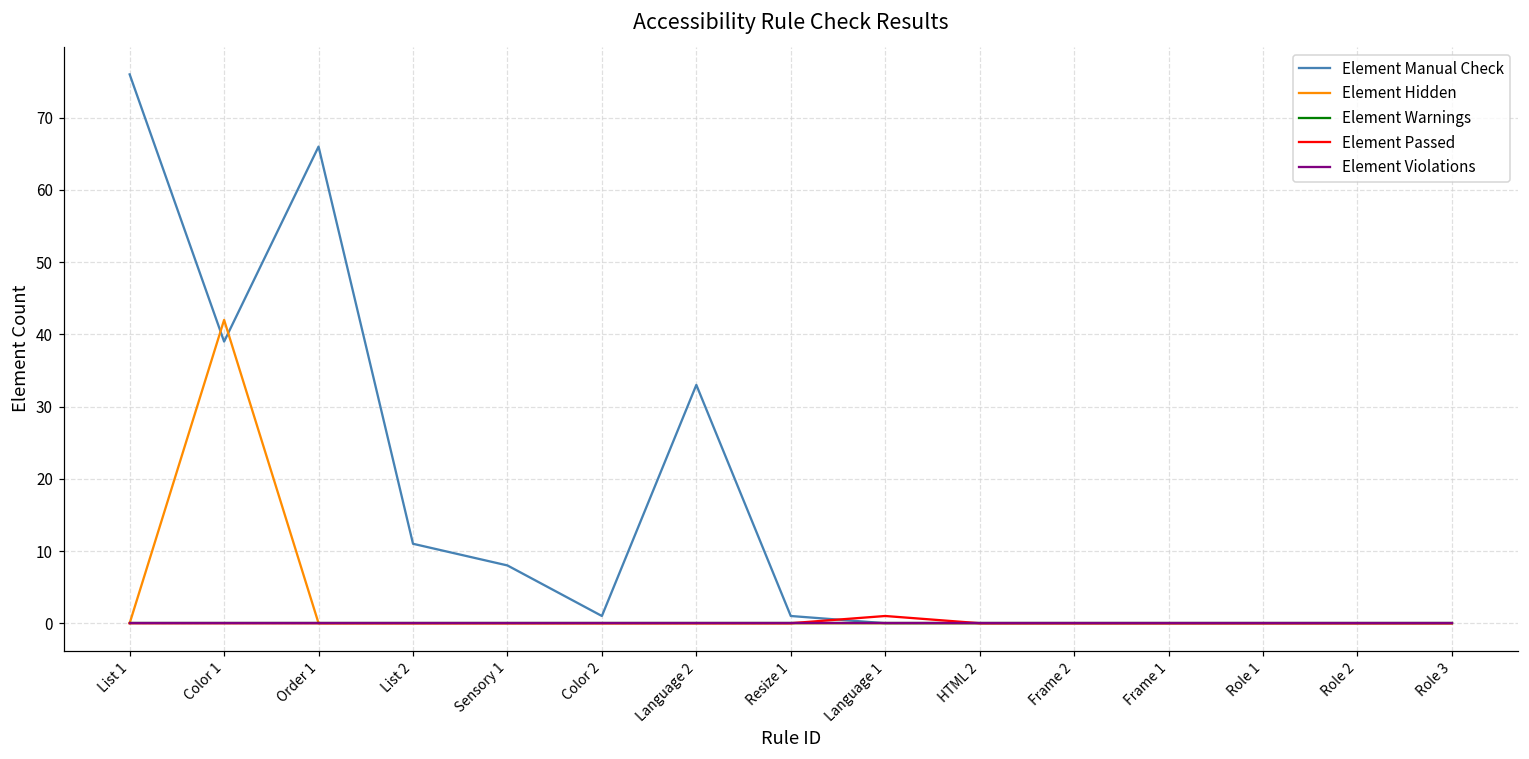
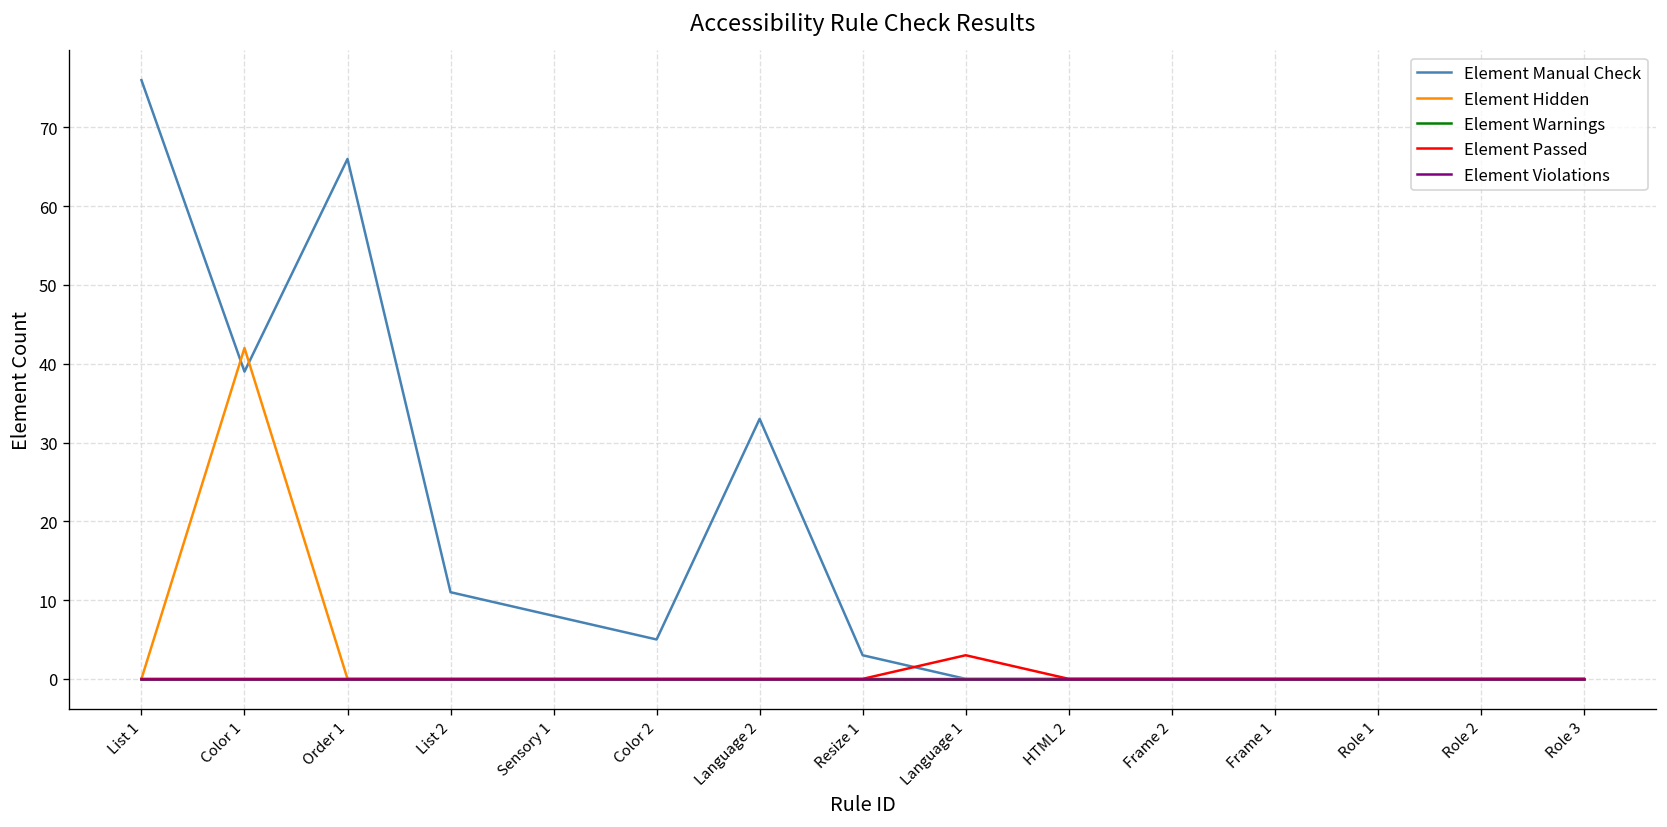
Element Manual Check, Color 2: 1 -> 5
Element Manual Check, Resize 1: 1 -> 3
Element Passed, Language 1: 1 -> 3
